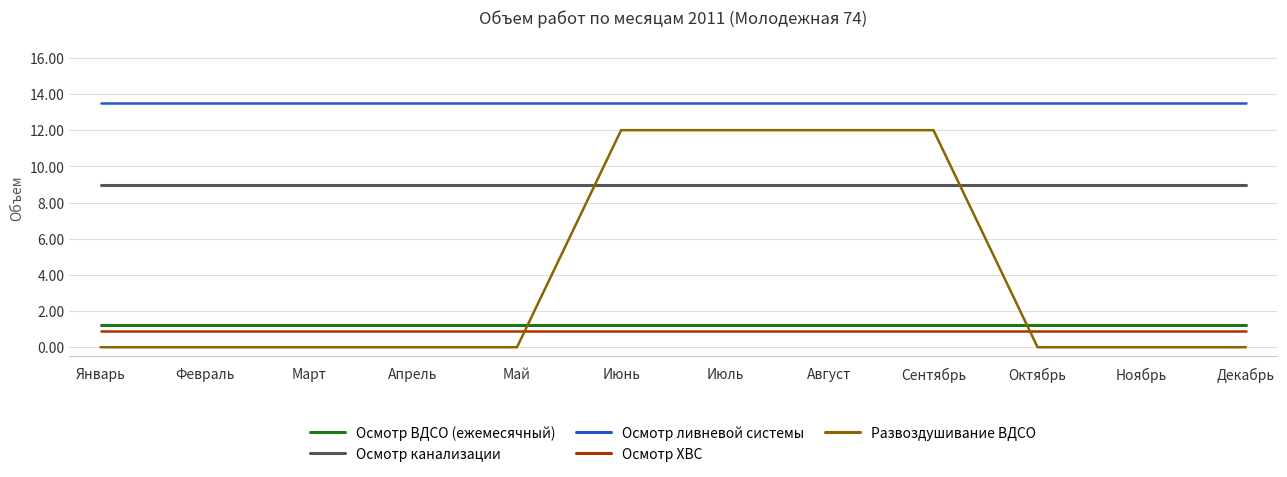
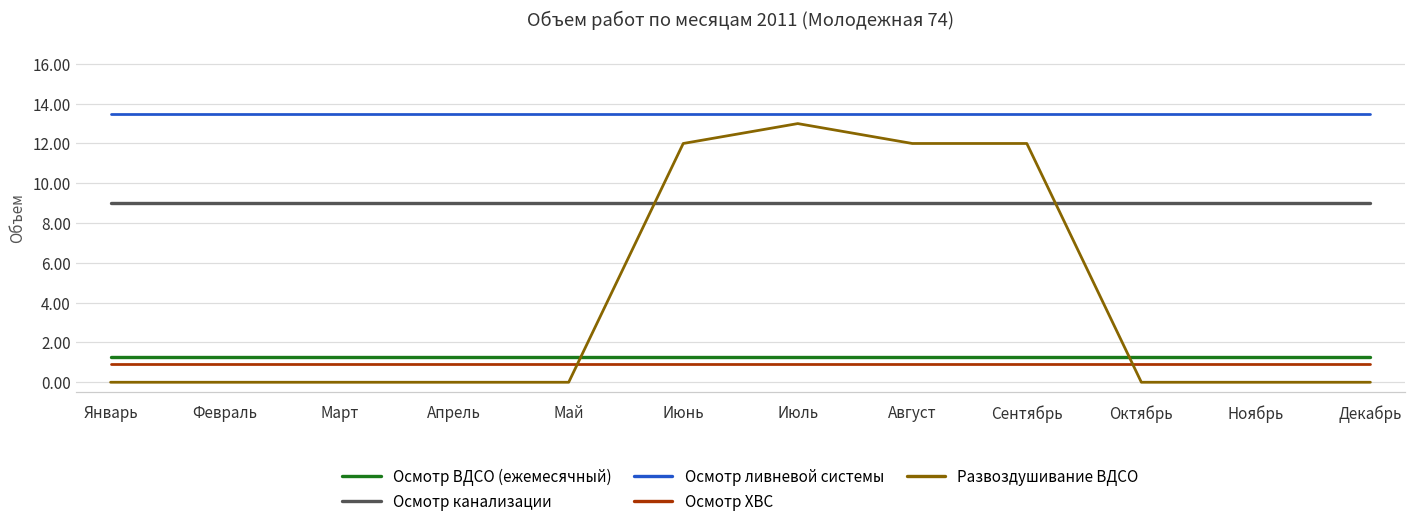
Развоздушивание ВДСО, Июль: 12 -> 13
